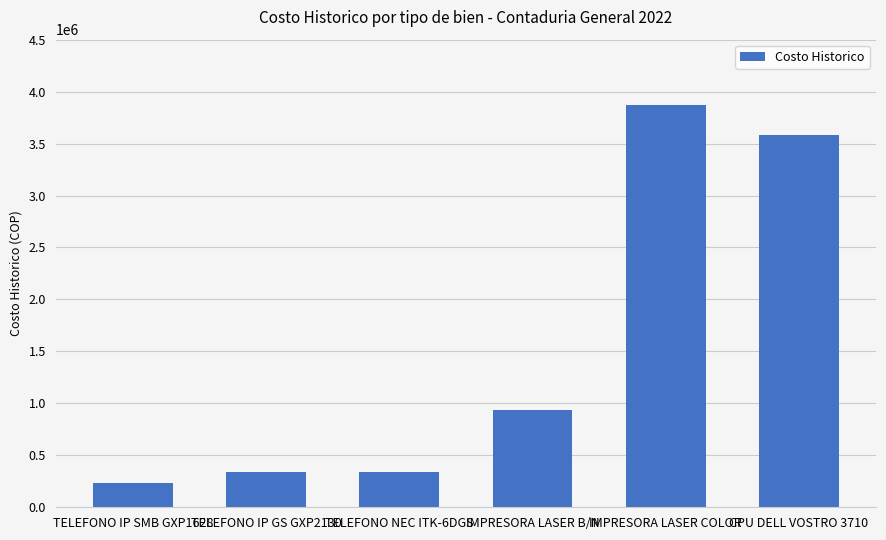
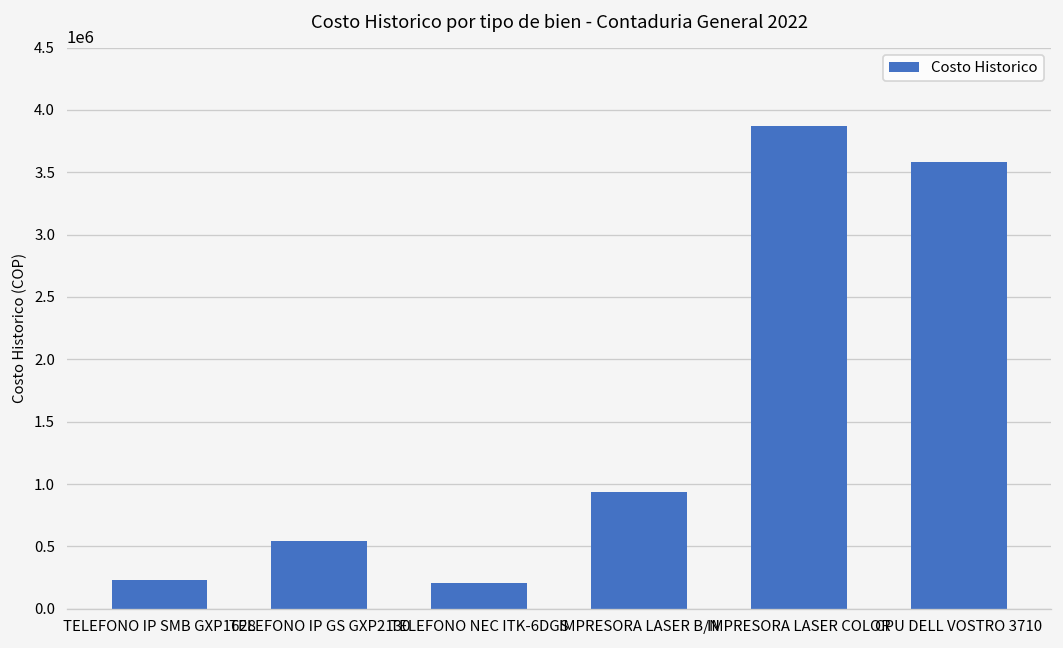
TELEFONO IP GS GXP2130: 340000 -> 550000
TELEFONO NEC ITK-6DGS: 340000 -> 210000
